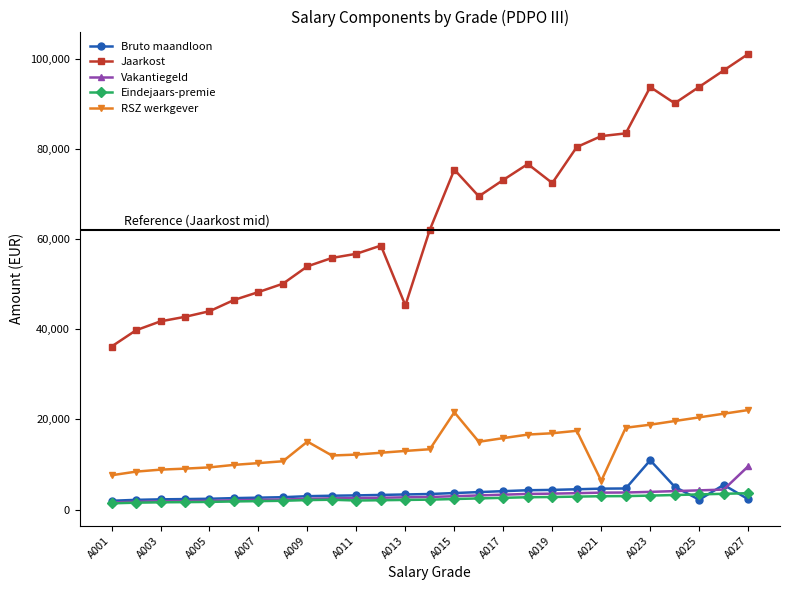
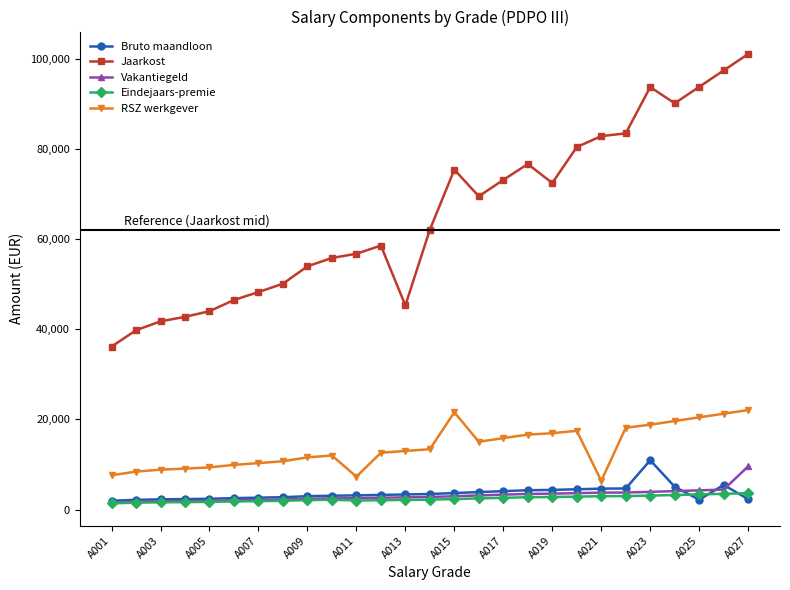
RSZ werkgever, A009: 15,000 -> 12,000
RSZ werkgever, A011: 12,000 -> 7,000
